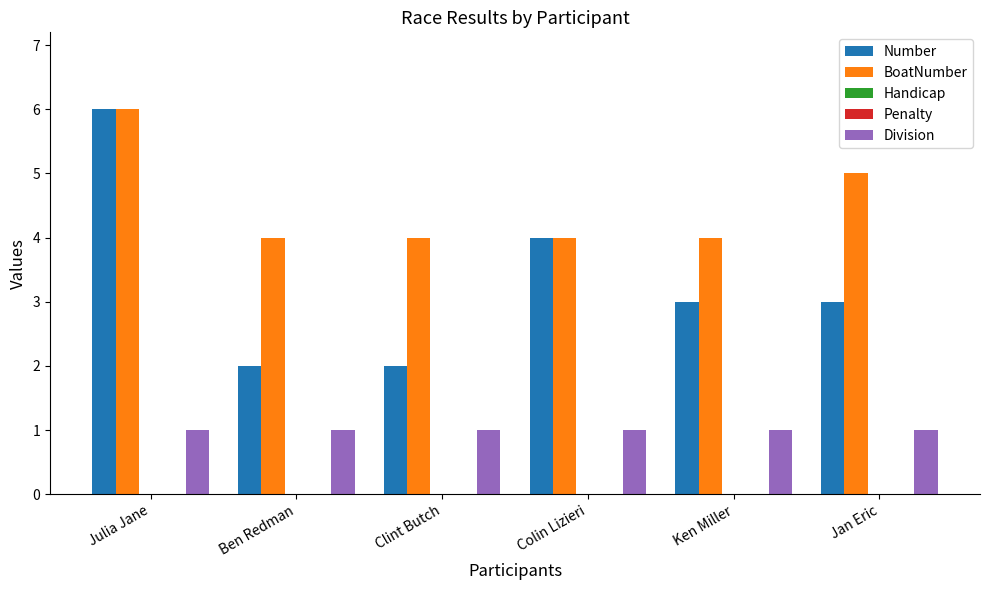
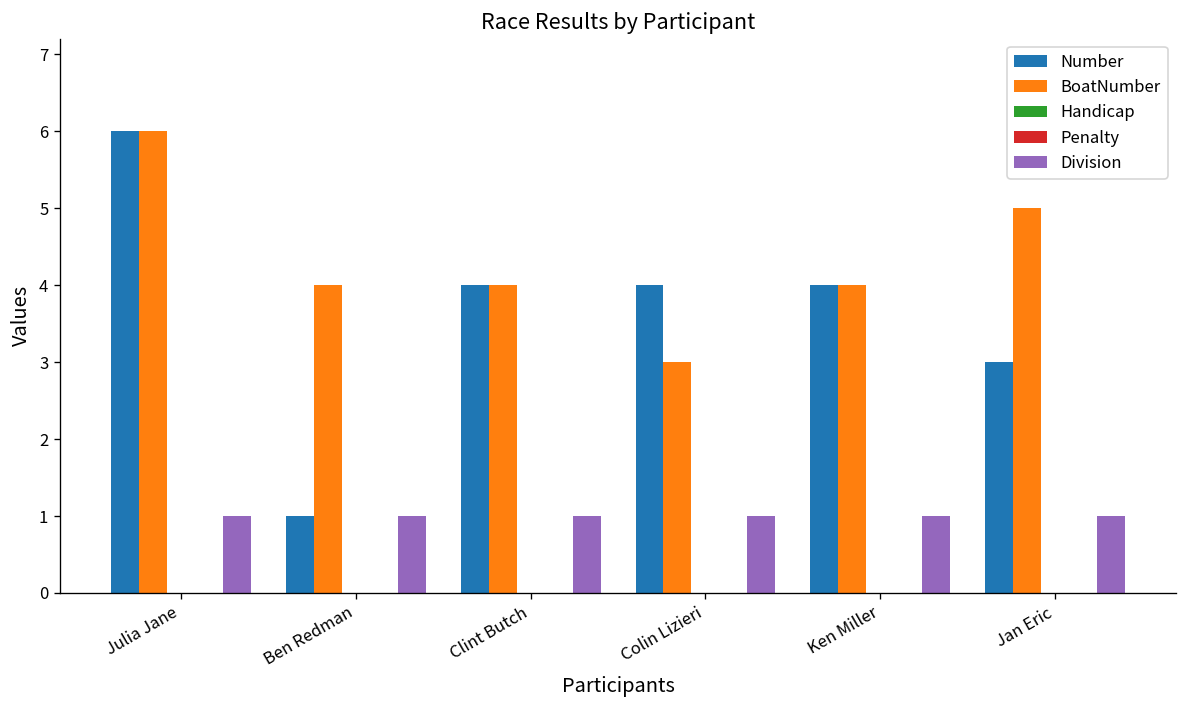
Number, Ben Redman: 2 -> 1
Number, Clint Butch: 2 -> 4
BoatNumber, Colin Lizieri: 4 -> 3
Number, Ken Miller: 3 -> 4
